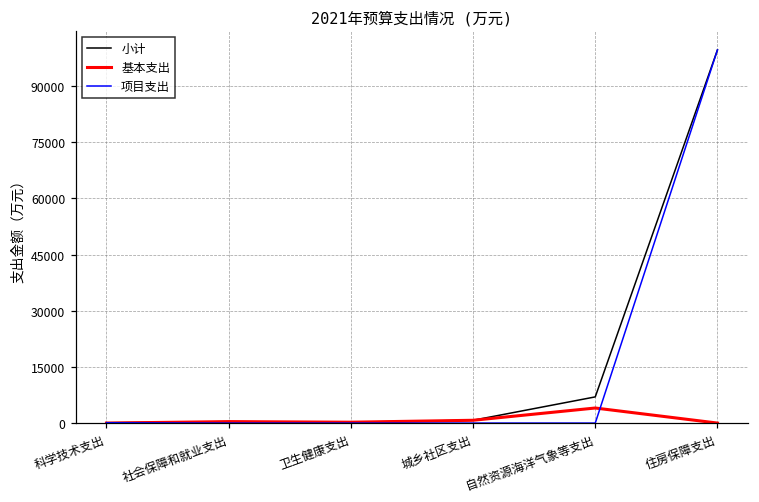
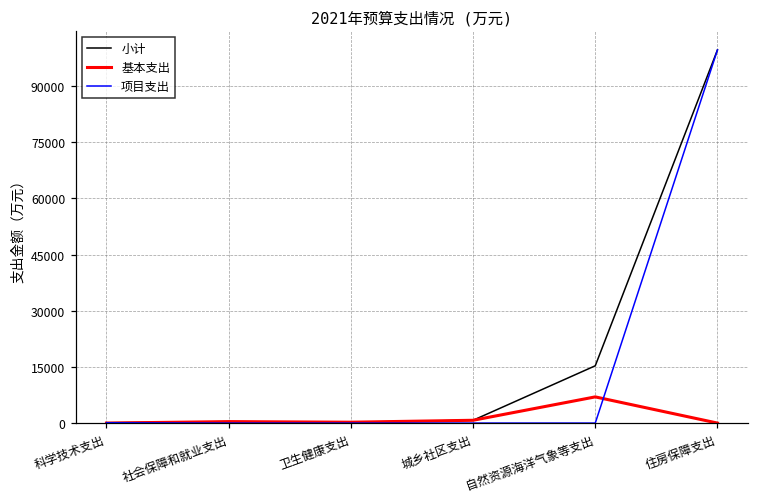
小计, 自然资源海洋气象等支出: 7000 -> 15000
基本支出, 自然资源海洋气象等支出: 4000 -> 7000
